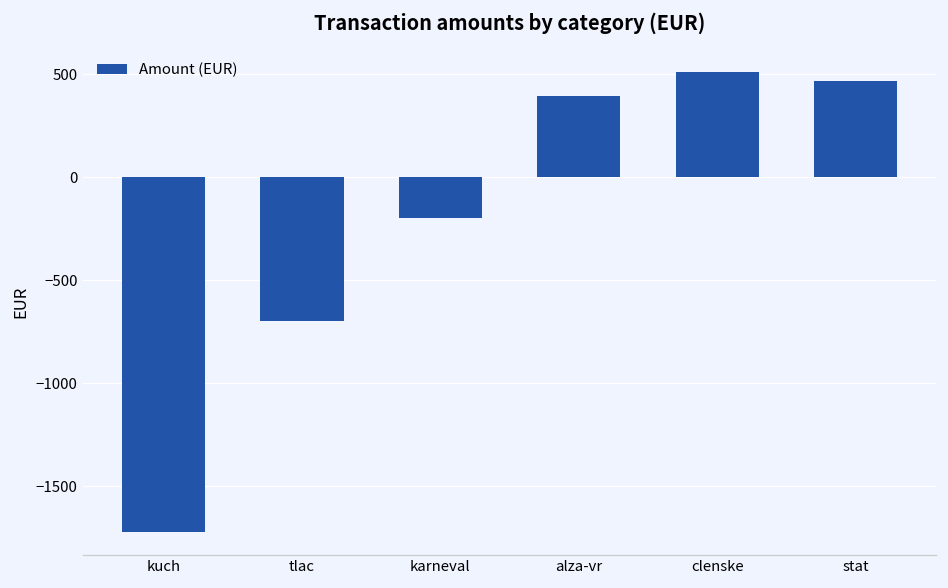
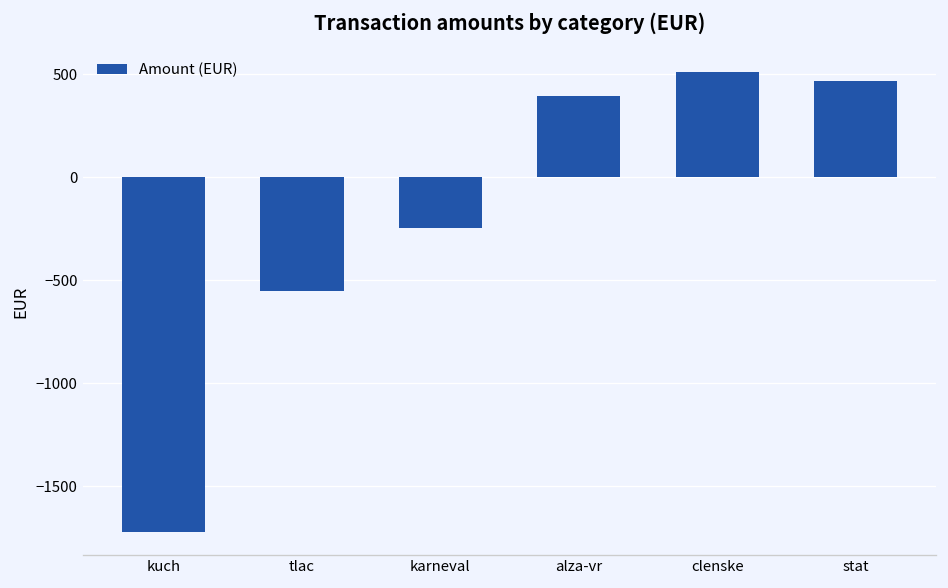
tlac: -700 -> -550
karneval: -200 -> -250
